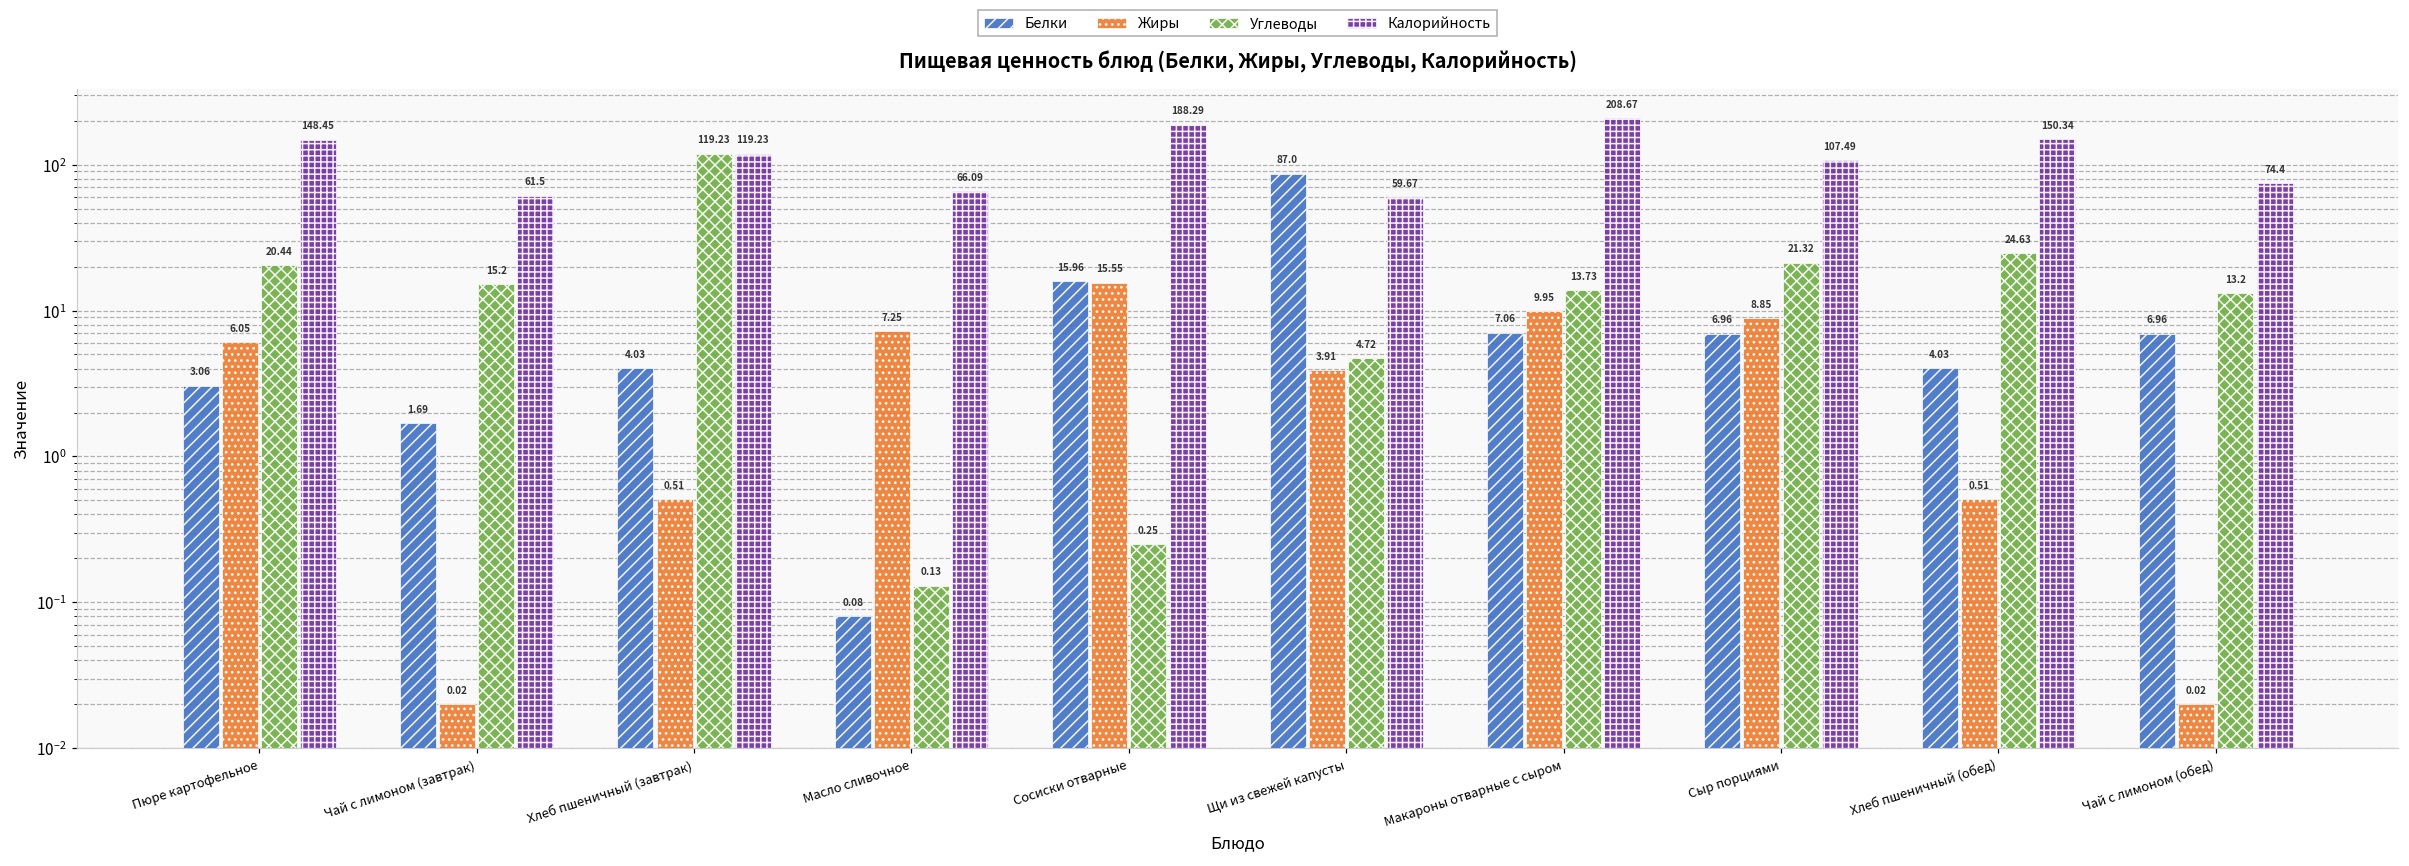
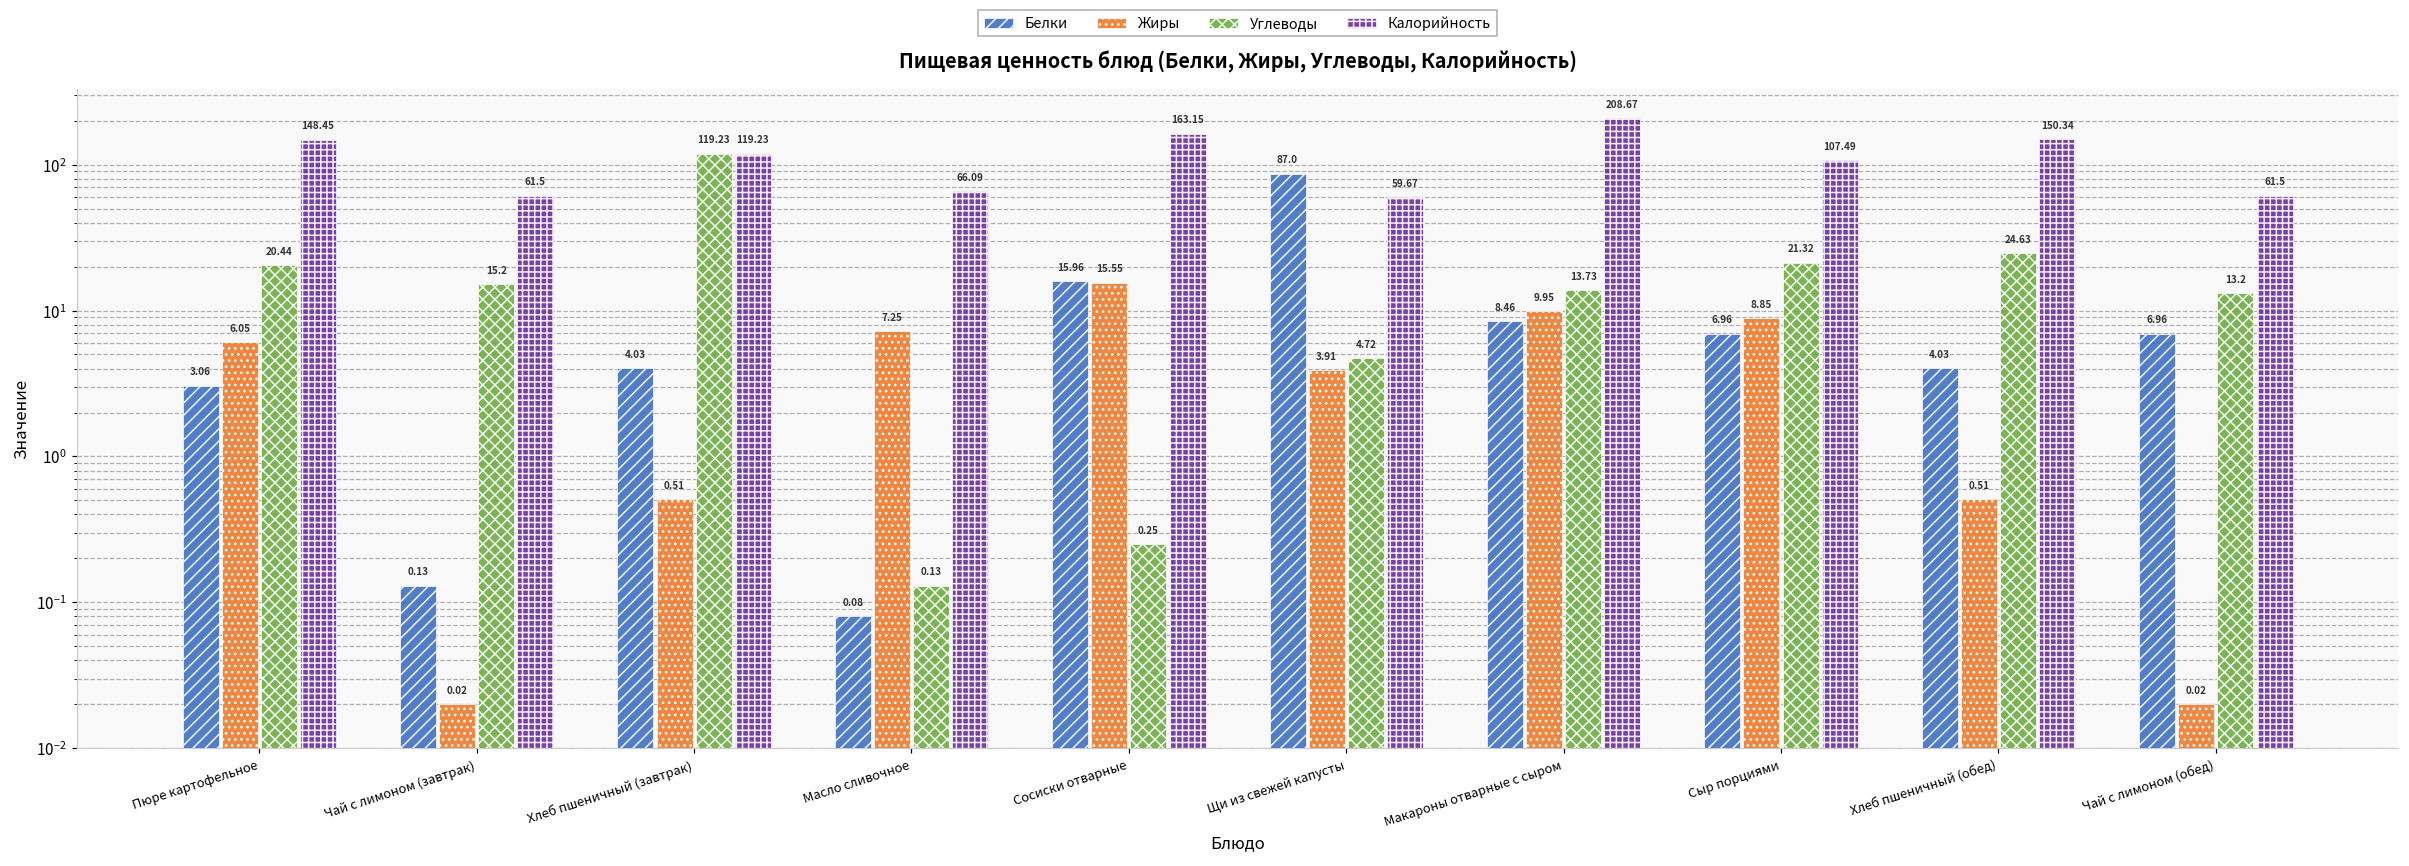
Белки, Чай с лимоном (завтрак): 1.69 -> 0.13
Калорийность, Сосиски отварные: 188.29 -> 163.15
Белки, Макароны отварные с сыром: 7.06 -> 8.46
Калорийность, Чай с лимоном (обед): 74.4 -> 61.5
